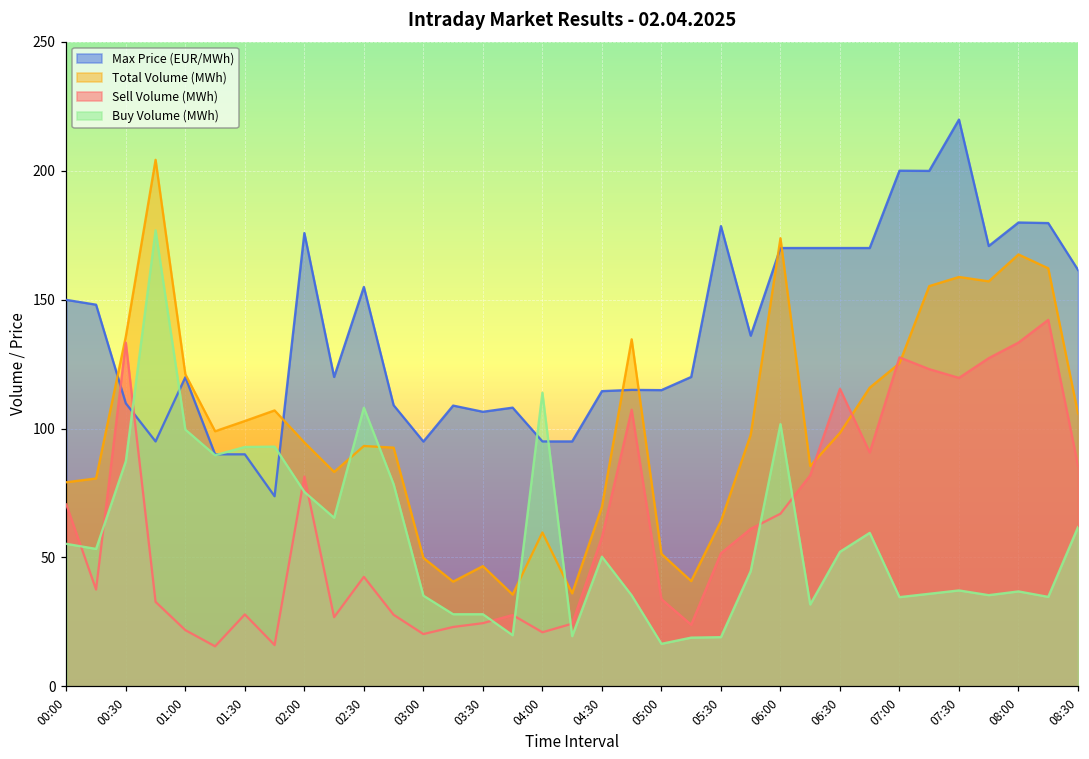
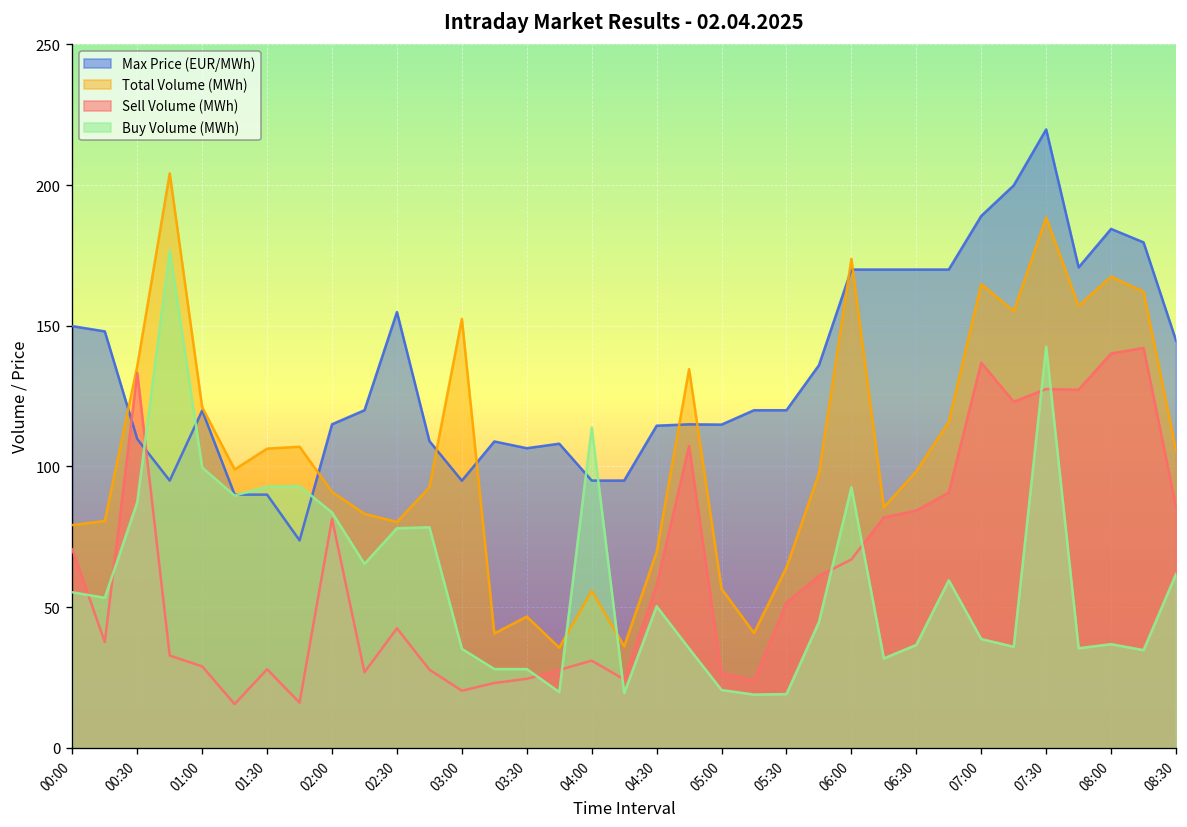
Sell Volume (MWh), 01:00: 22 -> 29
Total Volume (MWh), 01:30: 103 -> 106
Max Price (EUR/MWh), 02:00: 176 -> 115
Total Volume (MWh), 02:00: 95 -> 91
Buy Volume (MWh), 02:00: 75 -> 84
Total Volume (MWh), 02:30: 93 -> 80
Buy Volume (MWh), 02:30: 108 -> 78
Total Volume (MWh), 03:00: 50 -> 152
Total Volume (MWh), 04:00: 60 -> 56
Sell Volume (MWh), 04:00: 21 -> 31
Total Volume (MWh), 05:00: 51 -> 57
Sell Volume (MWh), 05:00: 34 -> 27
Buy Volume (MWh), 05:00: 17 -> 21
Max Price (EUR/MWh), 05:30: 179 -> 120
Buy Volume (MWh), 06:00: 102 -> 93
Sell Volume (MWh), 06:30: 115 -> 84
Buy Volume (MWh), 06:30: 52 -> 37
Max Price (EUR/MWh), 07:00: 200 -> 189
Total Volume (MWh), 07:00: 125 -> 165
Sell Volume (MWh), 07:00: 128 -> 137
Buy Volume (MWh), 07:00: 35 -> 39
Total Volume (MWh), 07:30: 159 -> 188
Sell Volume (MWh), 07:30: 120 -> 128
Buy Volume (MWh), 07:30: 37 -> 143
Max Price (EUR/MWh), 08:00: 180 -> 184
Sell Volume (MWh), 08:00: 133 -> 140
Max Price (EUR/MWh), 08:30: 162 -> 145
